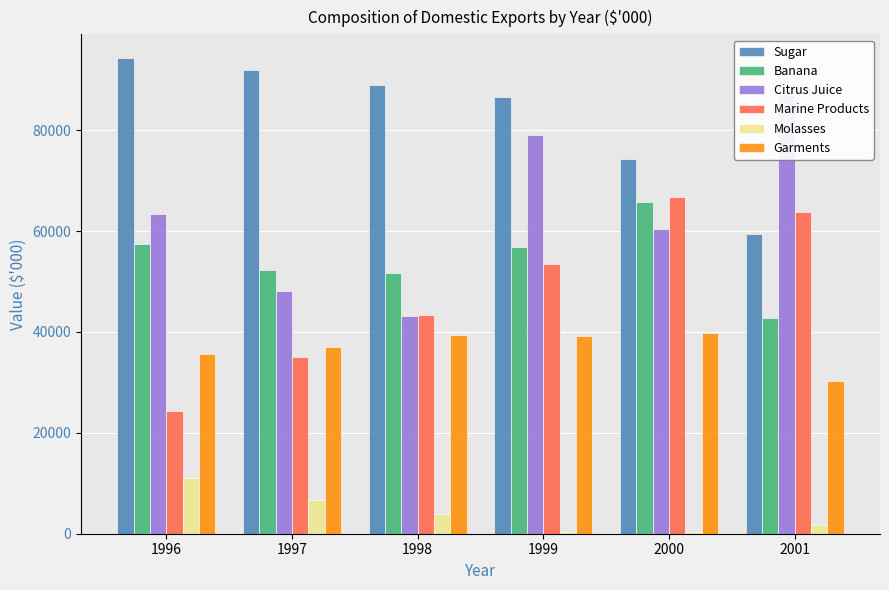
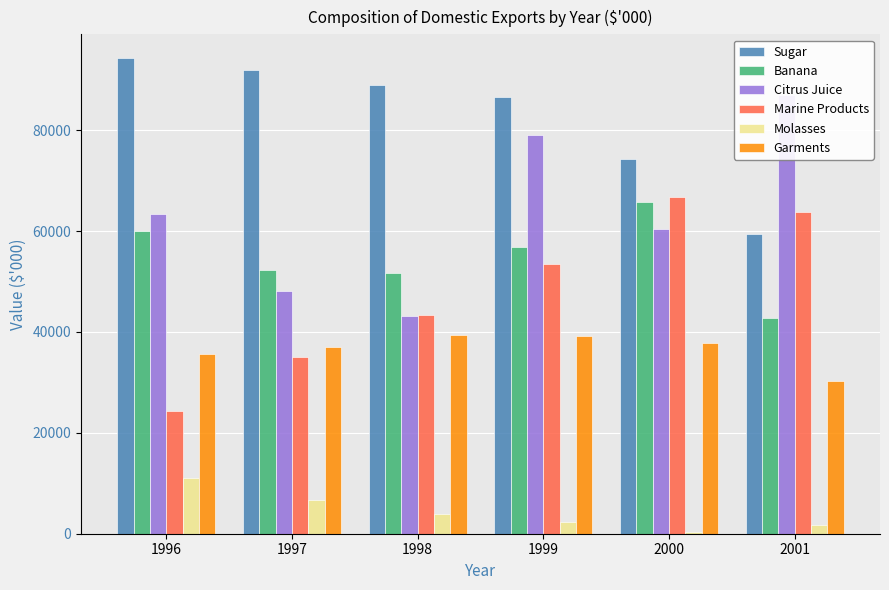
Banana, 1996: 57000 -> 60000
Molasses, 1999: 0 -> 2000
Garments, 2000: 40000 -> 38000
